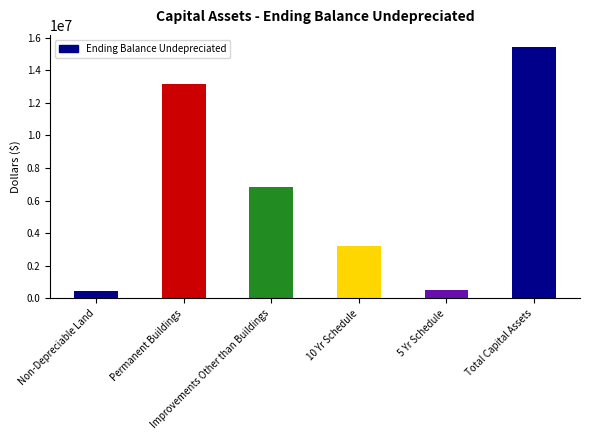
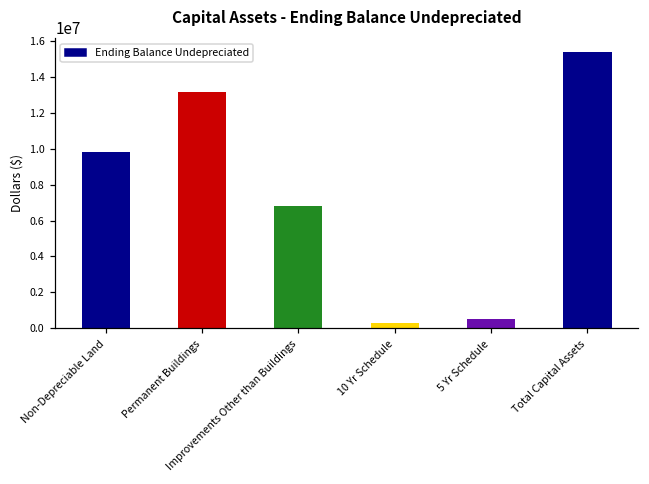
Non-Depreciable Land: 400000 -> 9800000
10 Yr Schedule: 3200000 -> 300000
